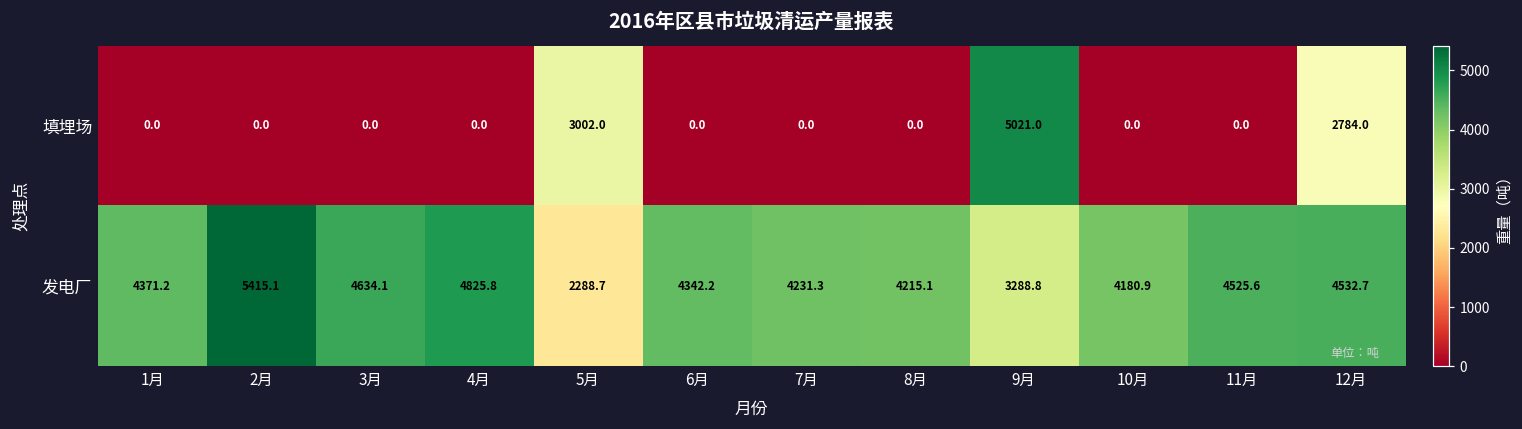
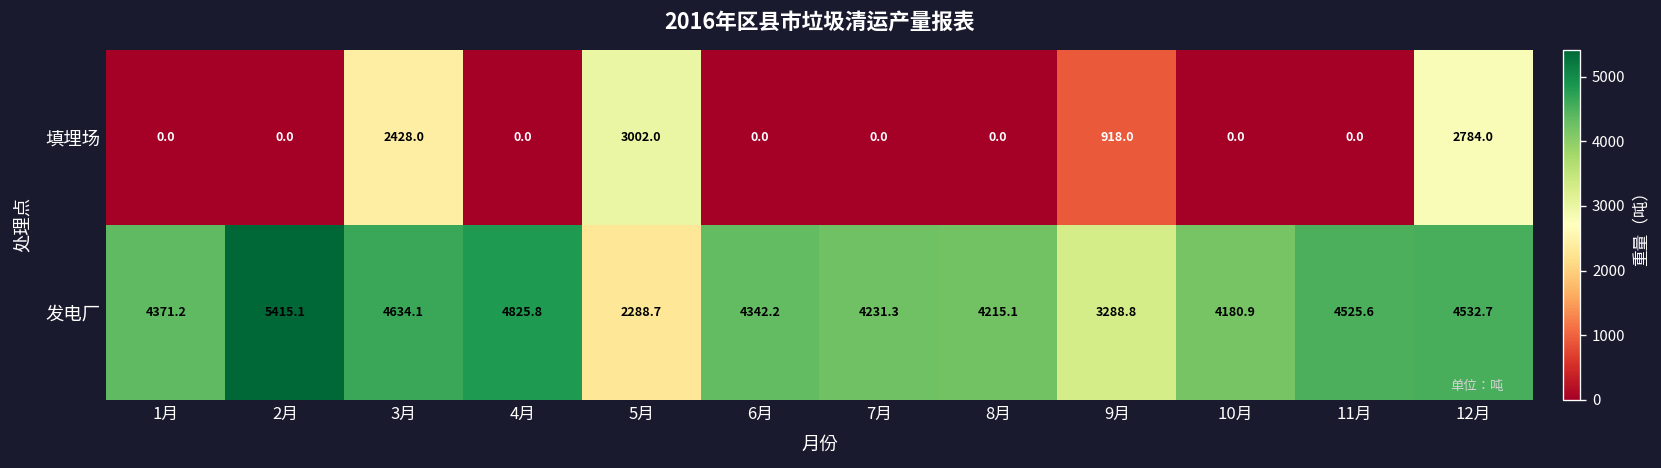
填埋场, 3月: 0.0 -> 2428.0
填埋场, 9月: 5021.0 -> 918.0
